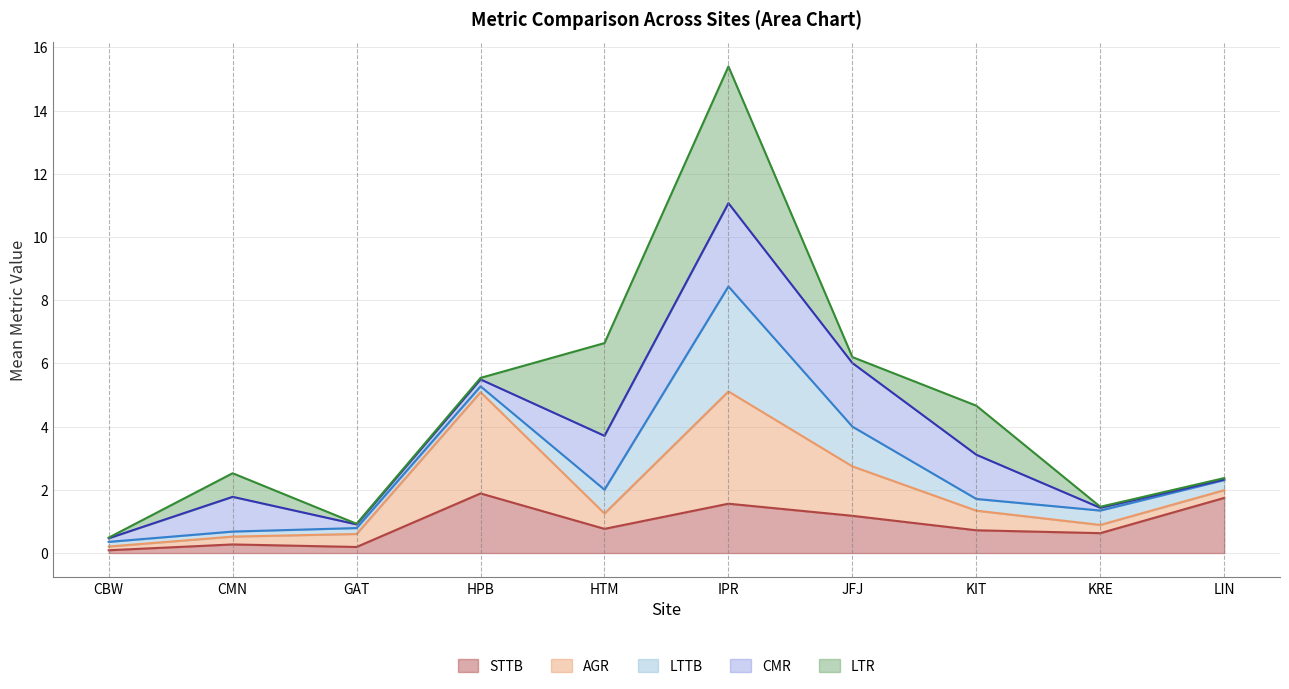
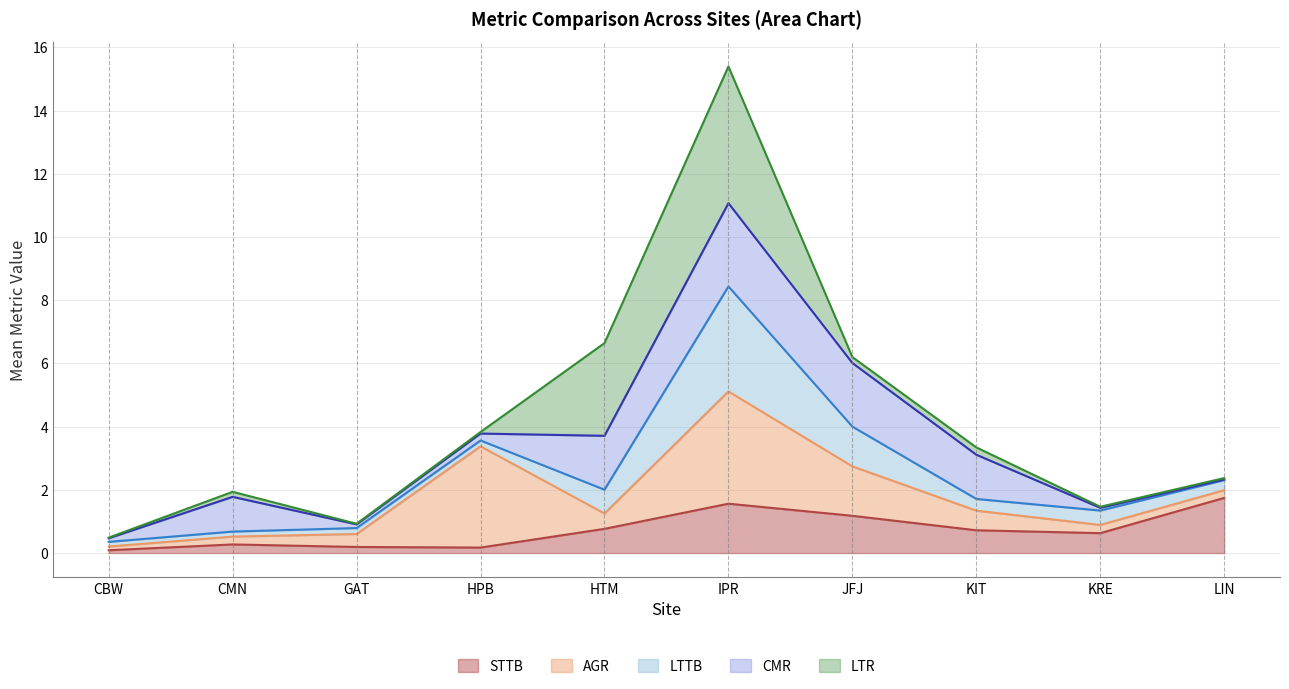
LTR, CMN: 0.7 -> 0.2
STTB, HPB: 1.9 -> 0.2
LTR, KIT: 1.6 -> 0.2
